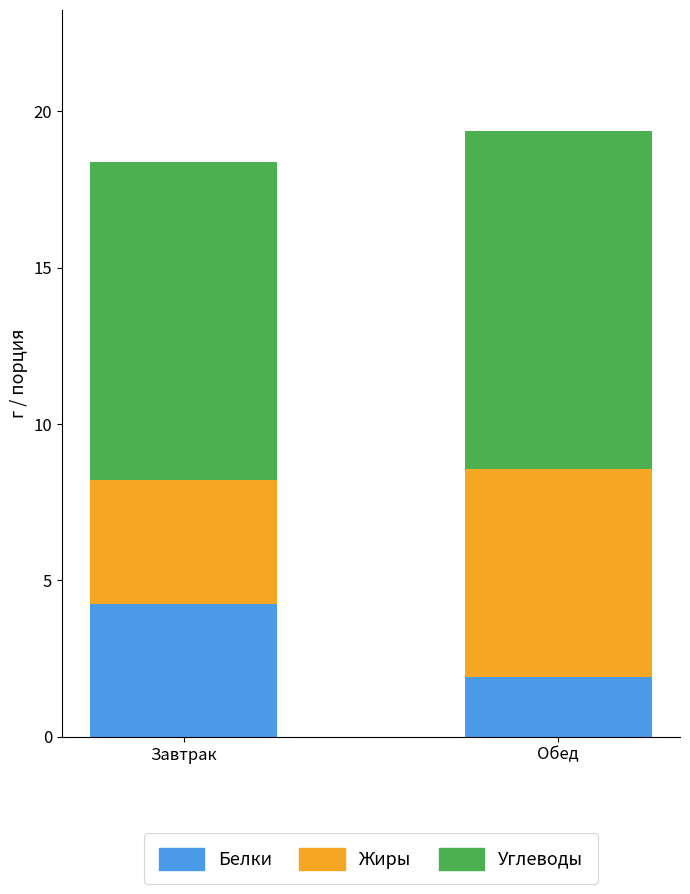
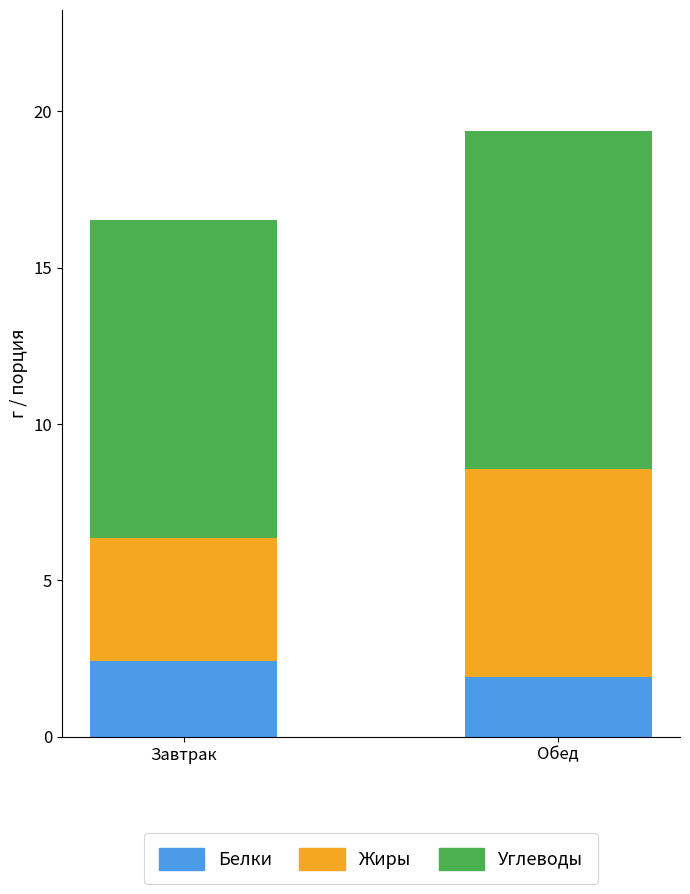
Белки, Завтрак: 4.3 -> 2.4
